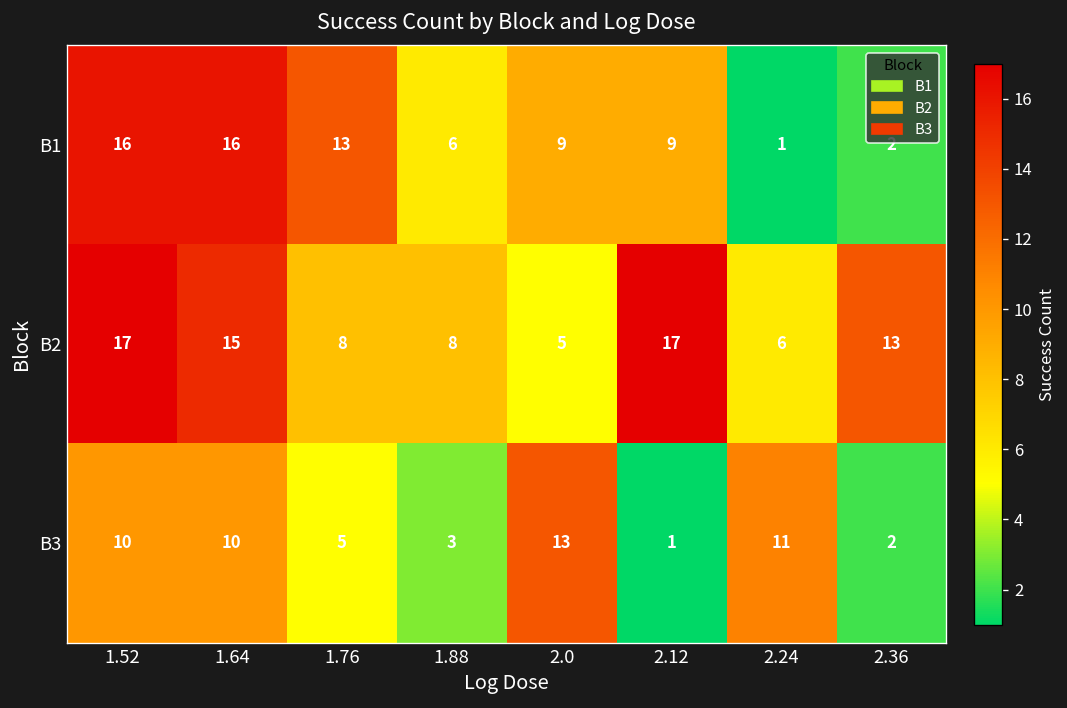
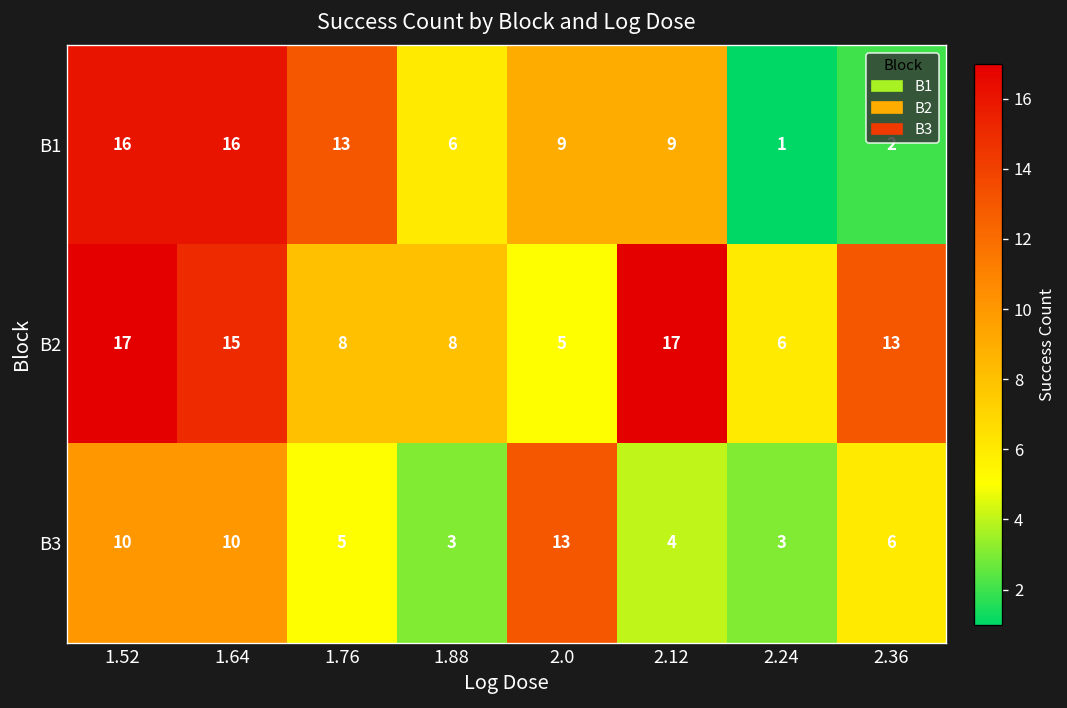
B3, 2.12: 1 -> 4
B3, 2.24: 11 -> 3
B3, 2.36: 2 -> 6
